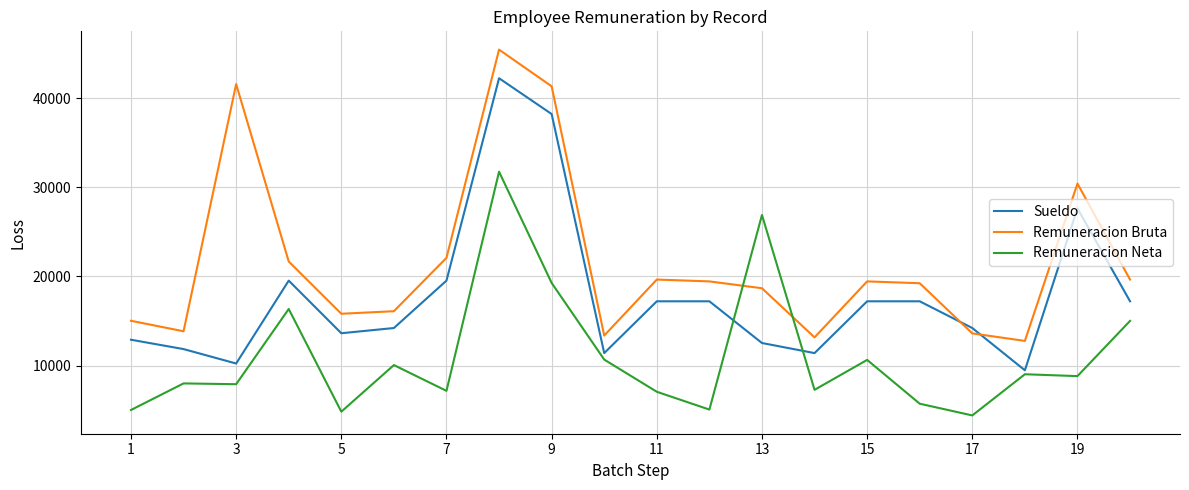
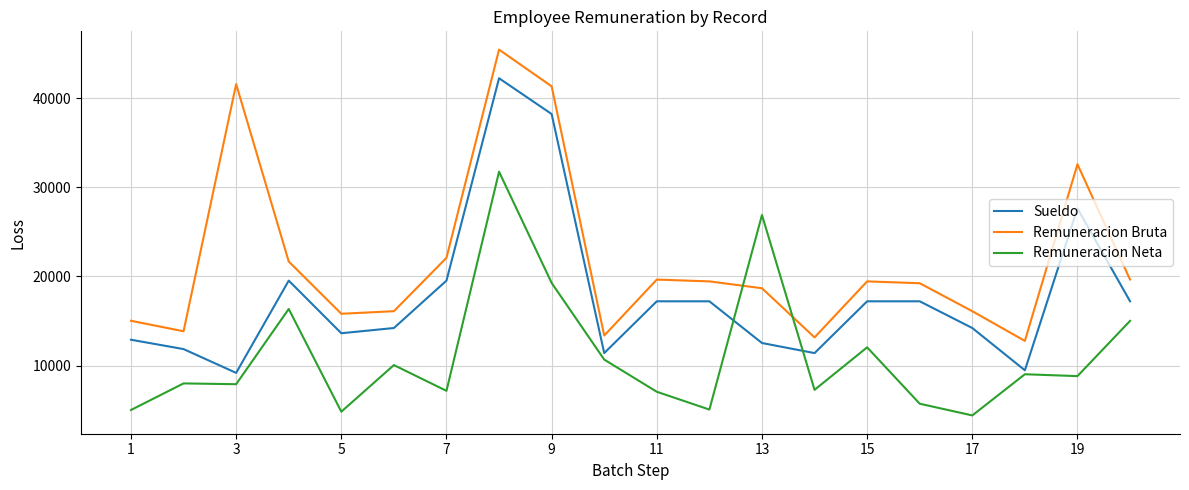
Sueldo, 3: 10000 -> 9000
Remuneracion Neta, 15: 11000 -> 12000
Remuneracion Bruta, 17: 14000 -> 16000
Remuneracion Bruta, 19: 30000 -> 33000
